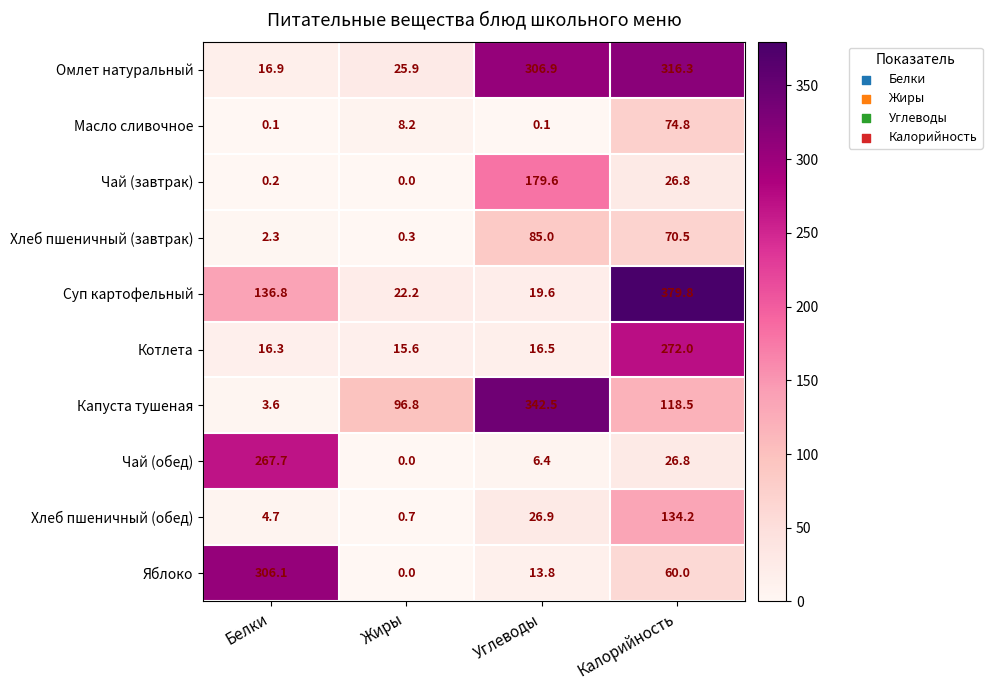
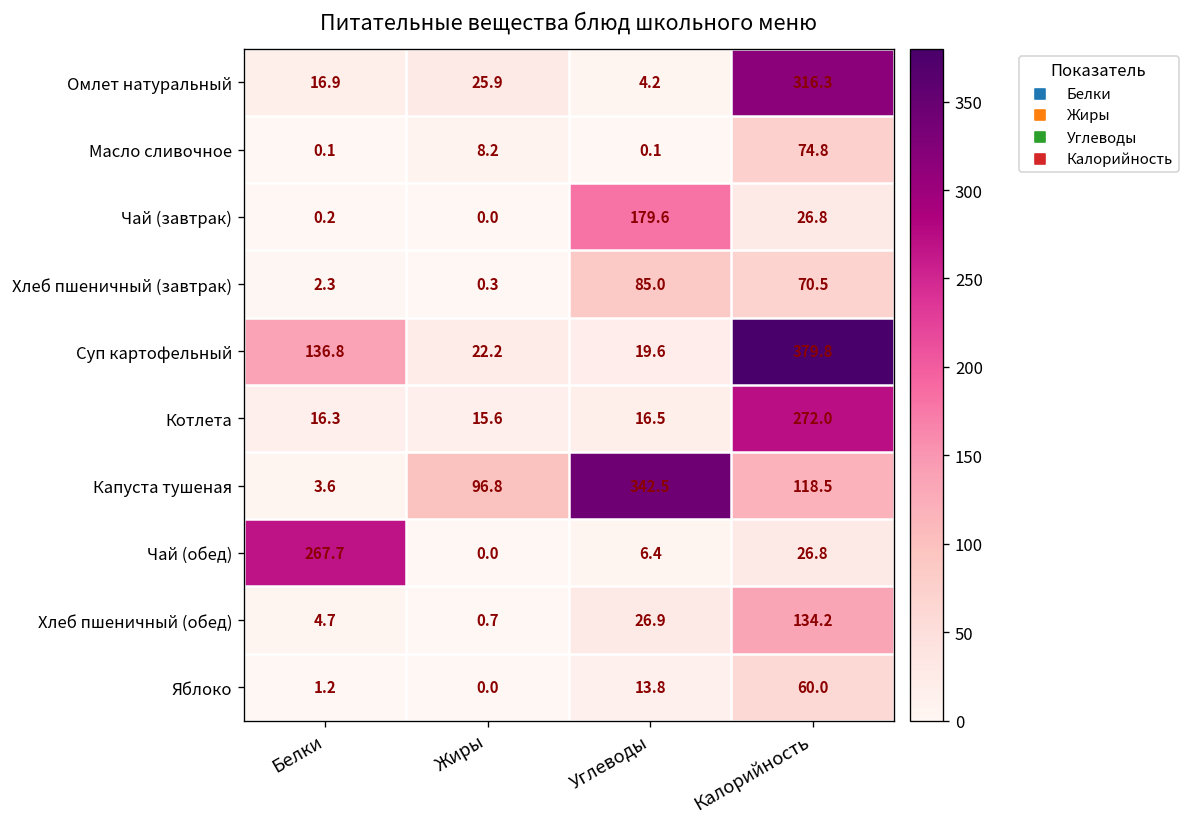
Омлет натуральный, Углеводы: 306.9 -> 4.2
Яблоко, Белки: 306.1 -> 1.2
